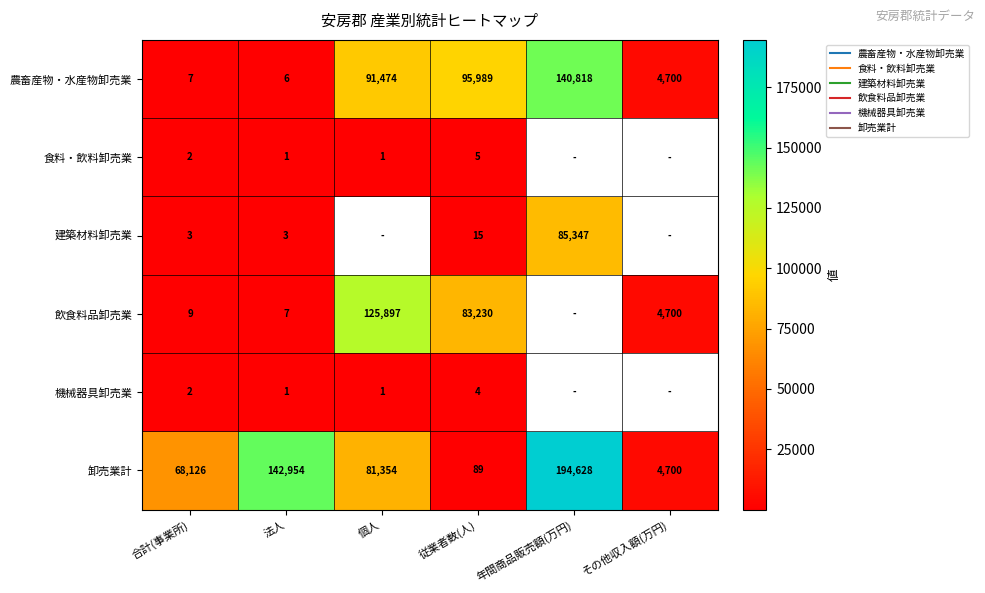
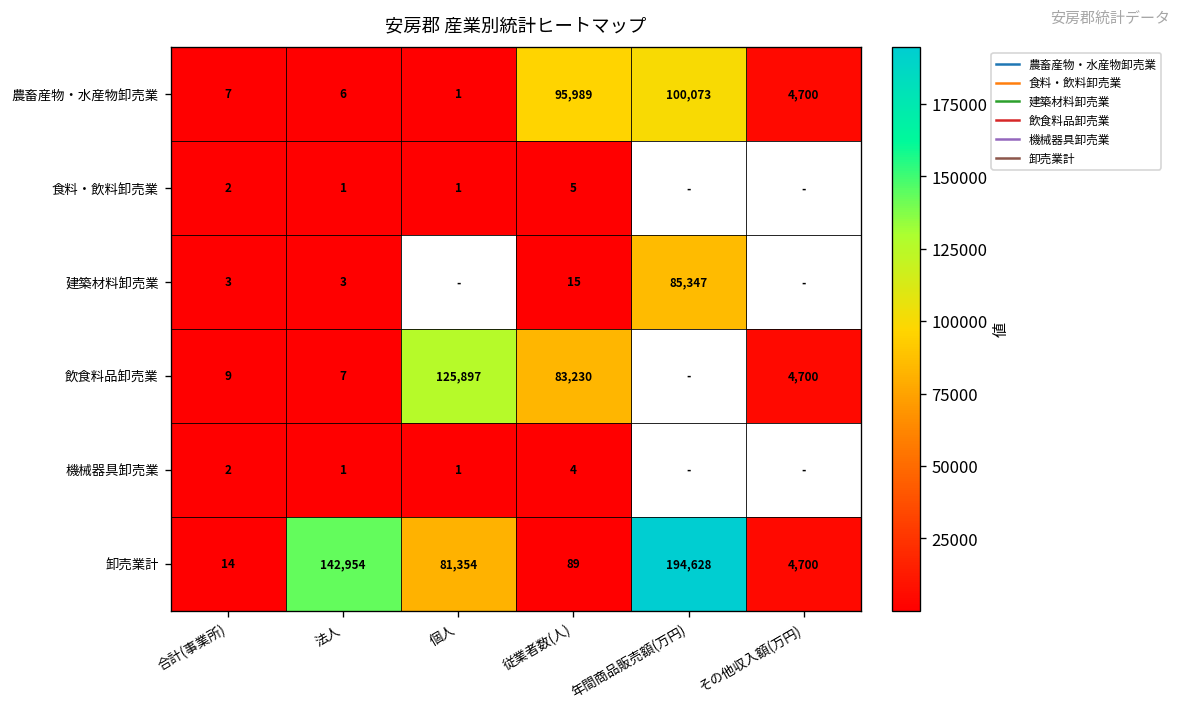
農畜産物・水産物卸売業, 個人: 91,474 -> 1
農畜産物・水産物卸売業, 年間商品販売額(万円): 140,818 -> 100,073
卸売業計, 合計(事業所): 68,126 -> 14
